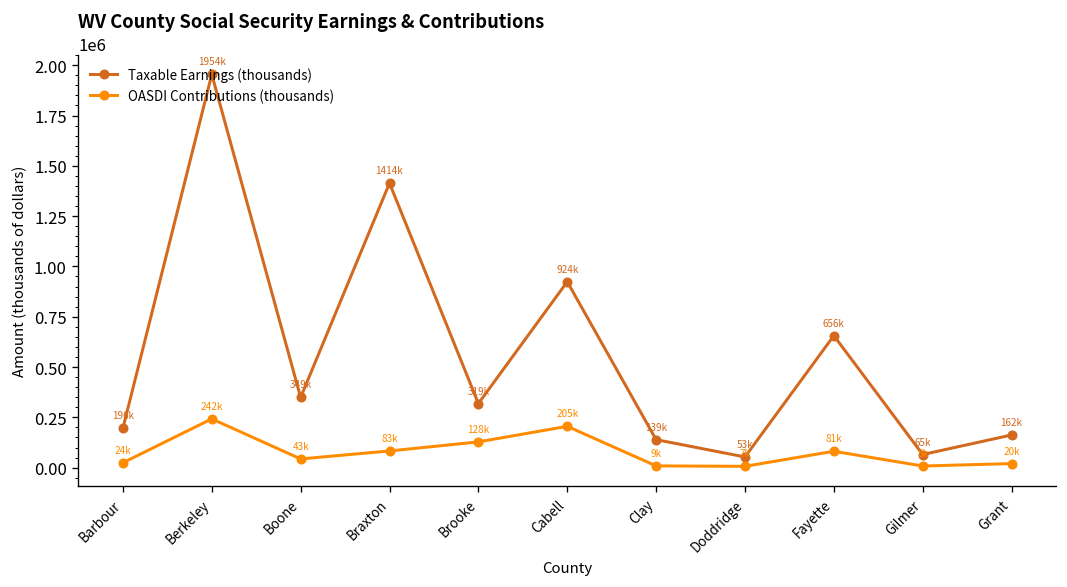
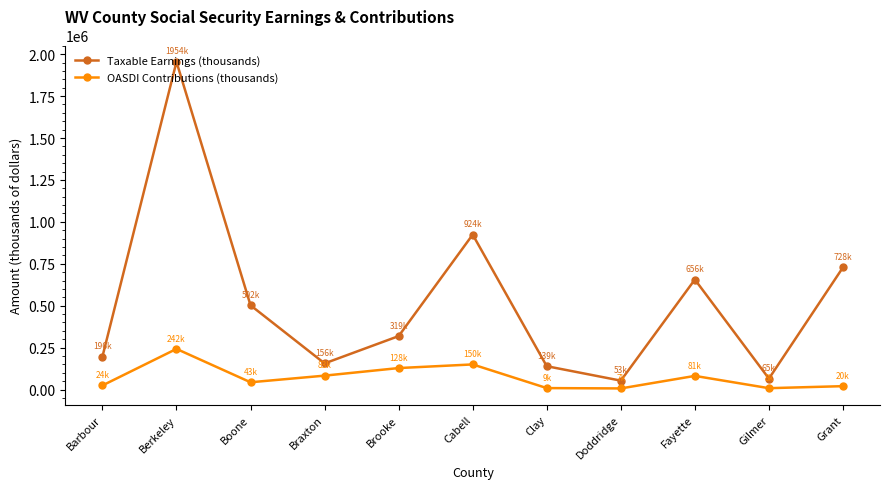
Taxable Earnings (thousands), Boone: 349k -> 502k
Taxable Earnings (thousands), Braxton: 1414k -> 156k
OASDI Contributions (thousands), Cabell: 205k -> 150k
Taxable Earnings (thousands), Grant: 162k -> 728k
